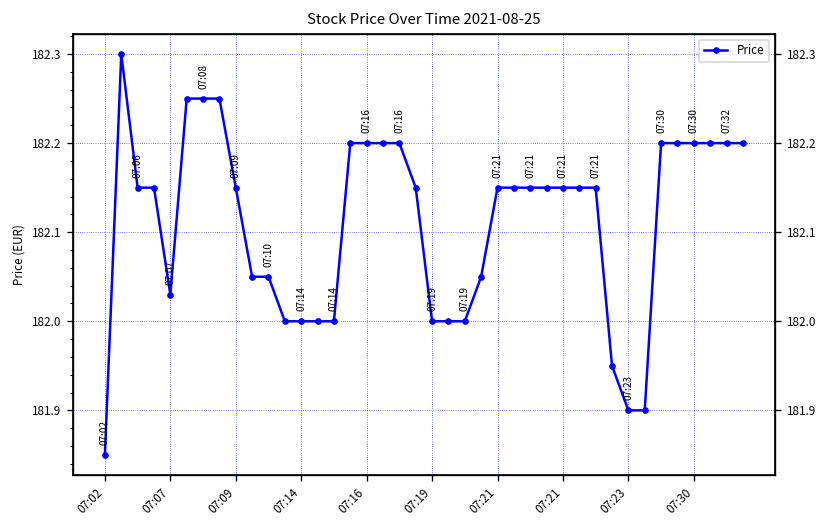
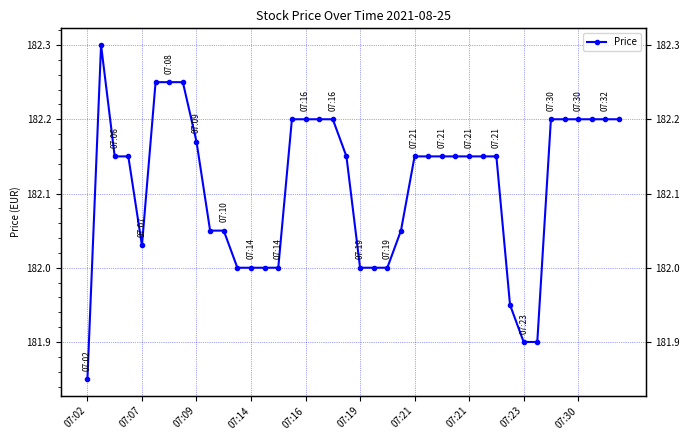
07:09: 182.15 -> 182.17
